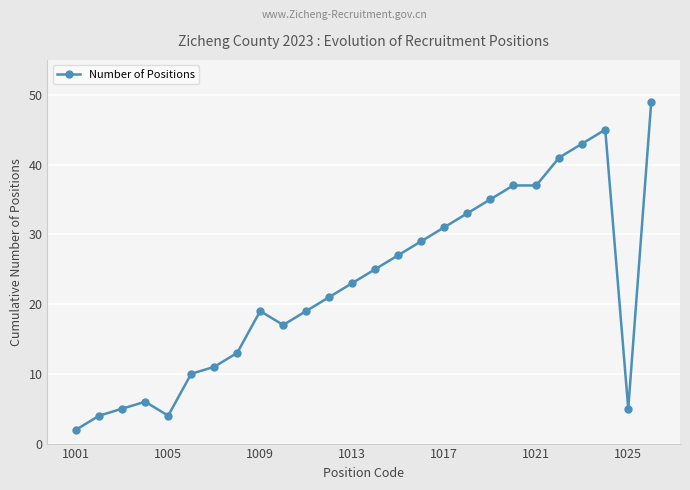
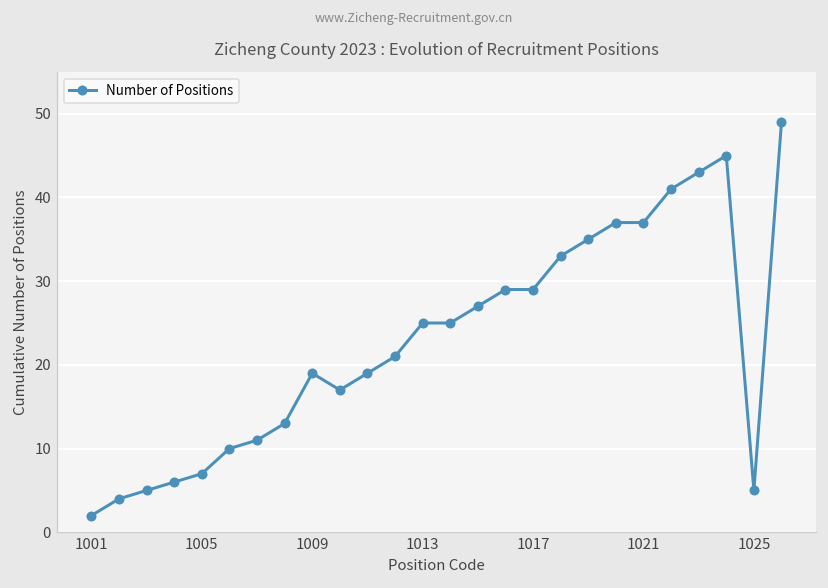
1005: 4 -> 7
1013: 23 -> 25
1017: 31 -> 29
